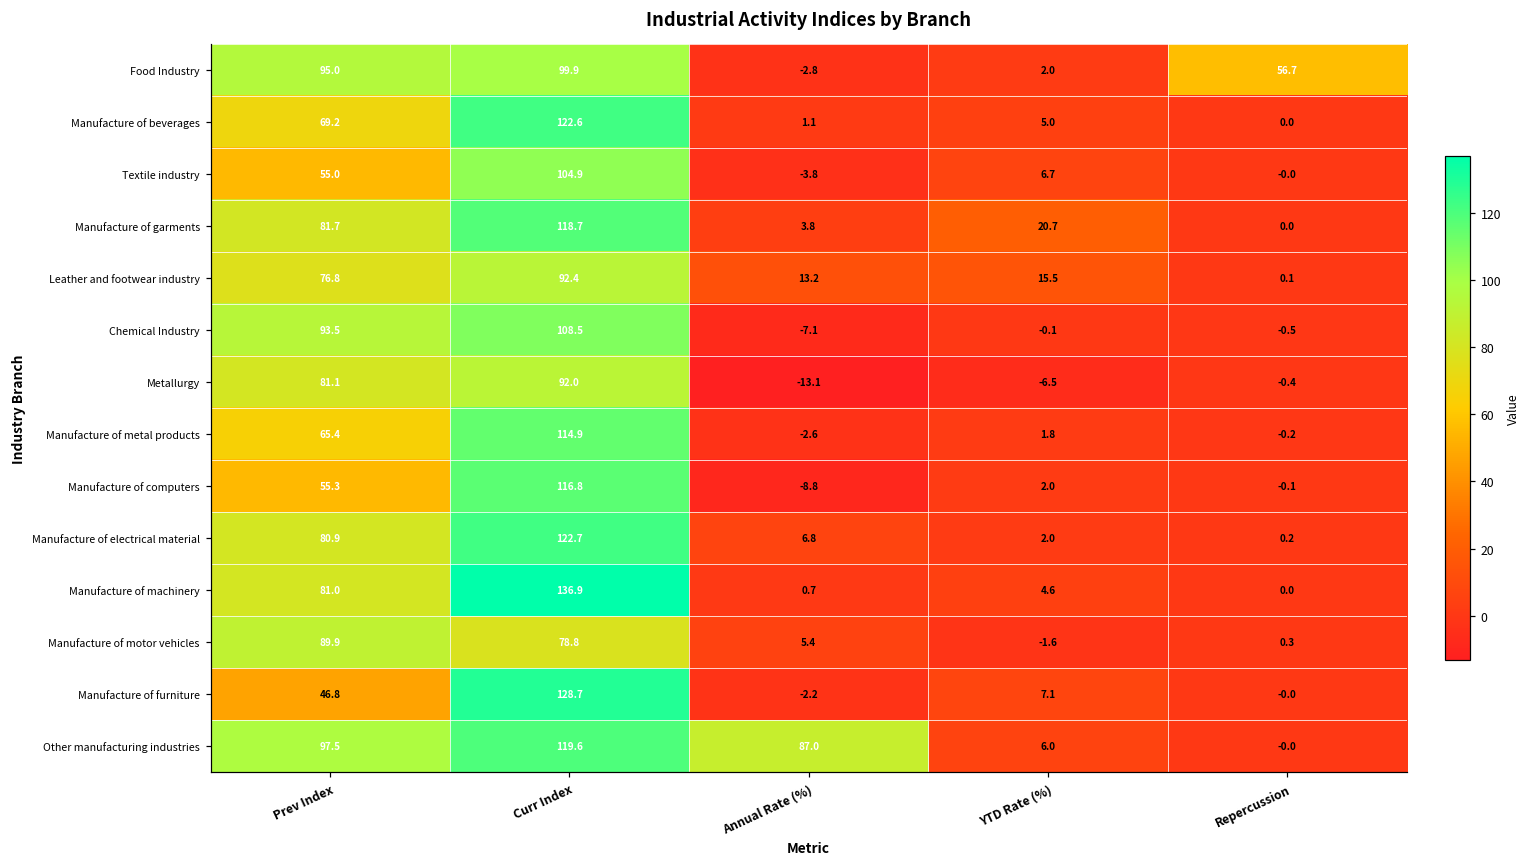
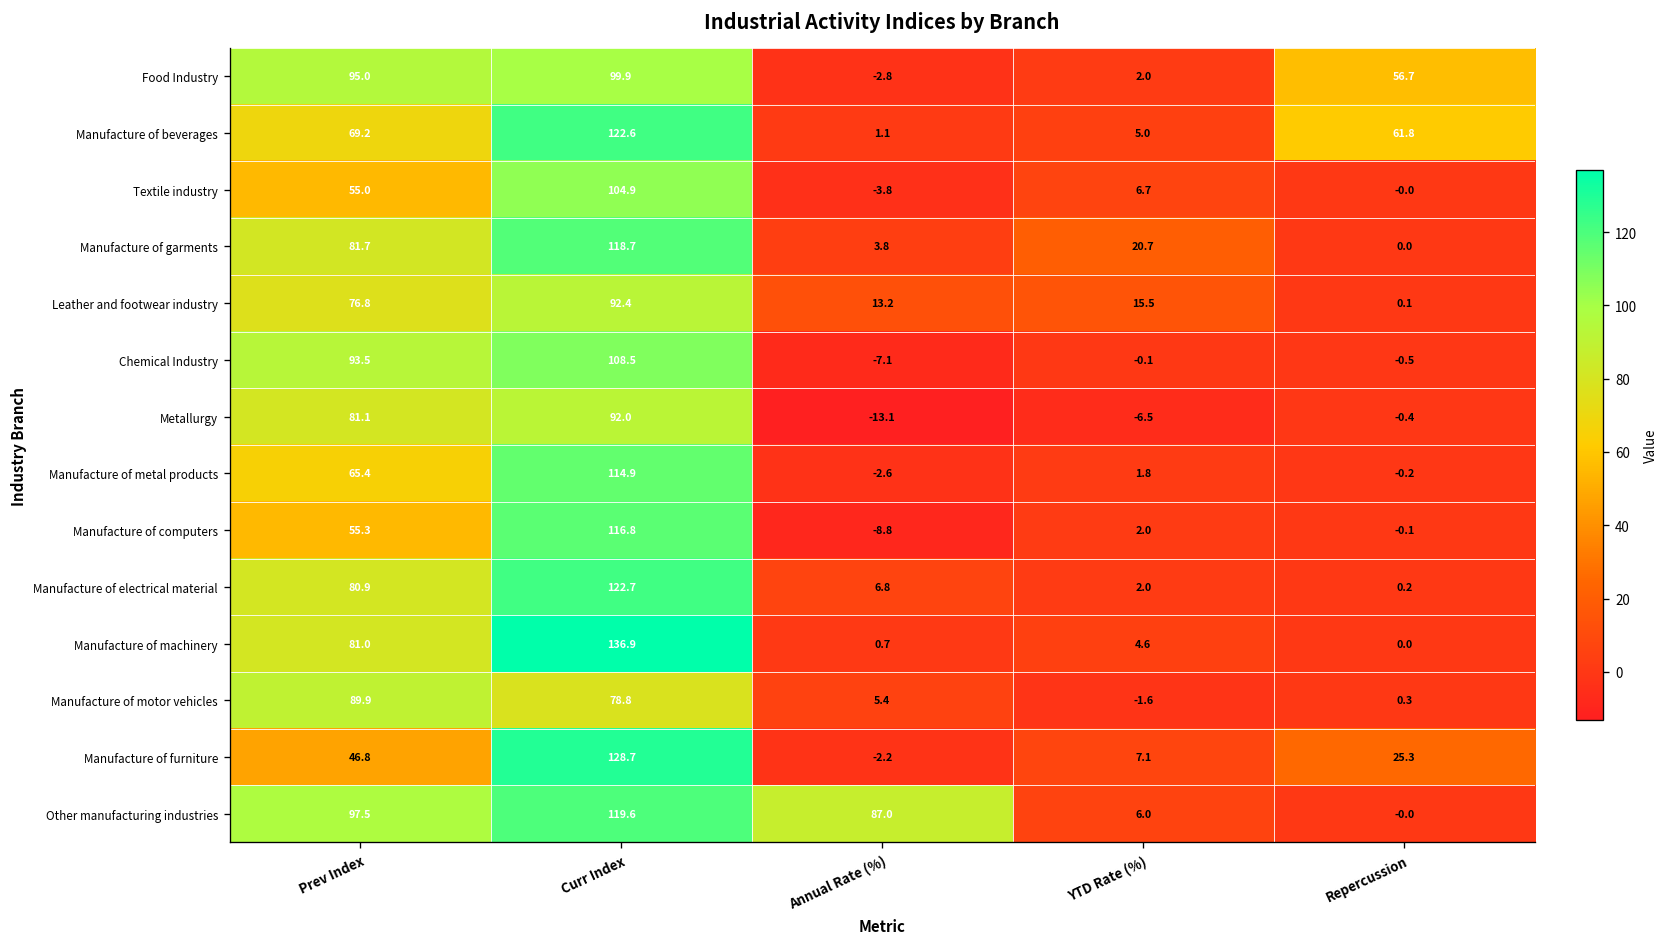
Manufacture of beverages, Repercussion: 0.0 -> 61.8
Manufacture of furniture, Repercussion: -0.0 -> 25.3
